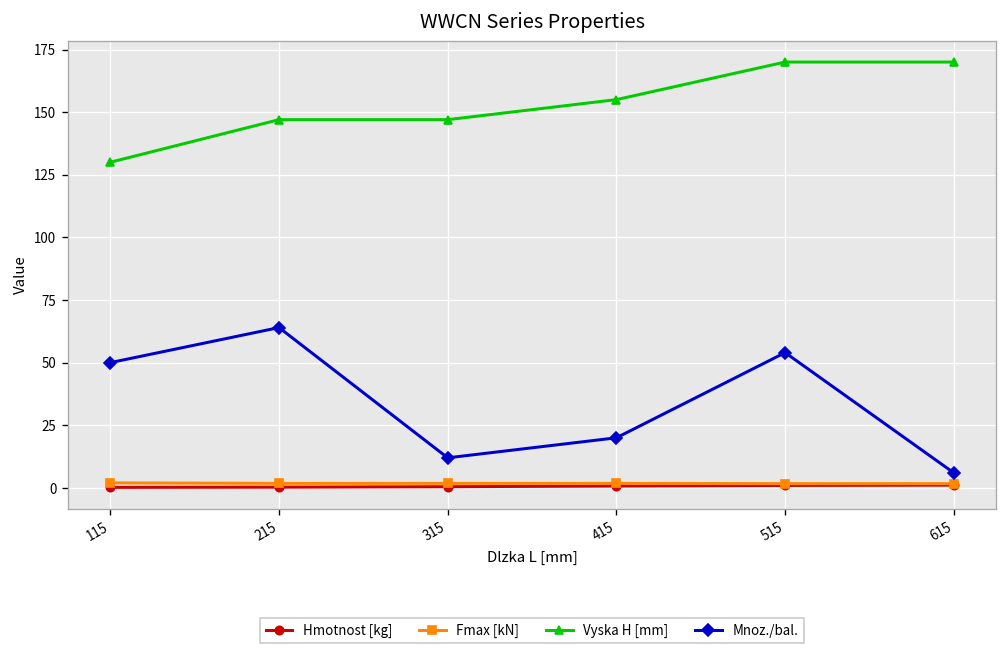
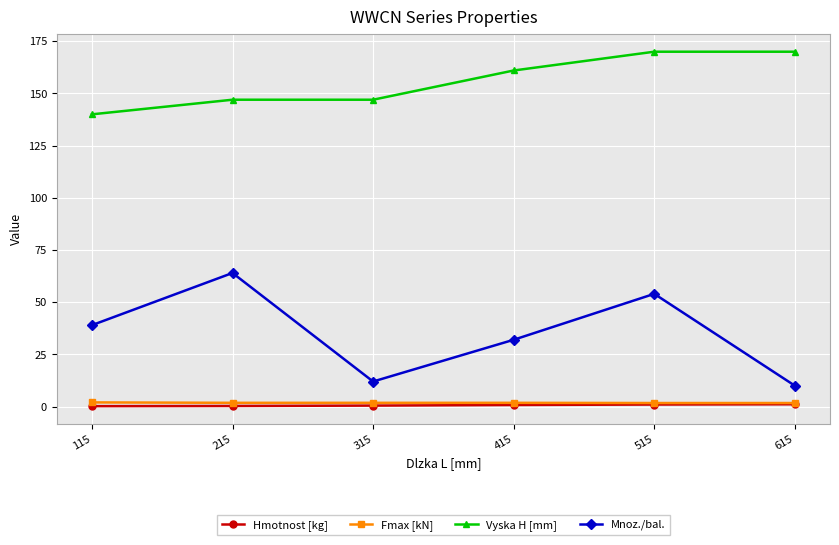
Vyska H [mm], 115: 130 -> 140
Mnoz./bal., 115: 50 -> 39
Vyska H [mm], 415: 155 -> 161
Mnoz./bal., 415: 20 -> 32
Mnoz./bal., 615: 6 -> 10
